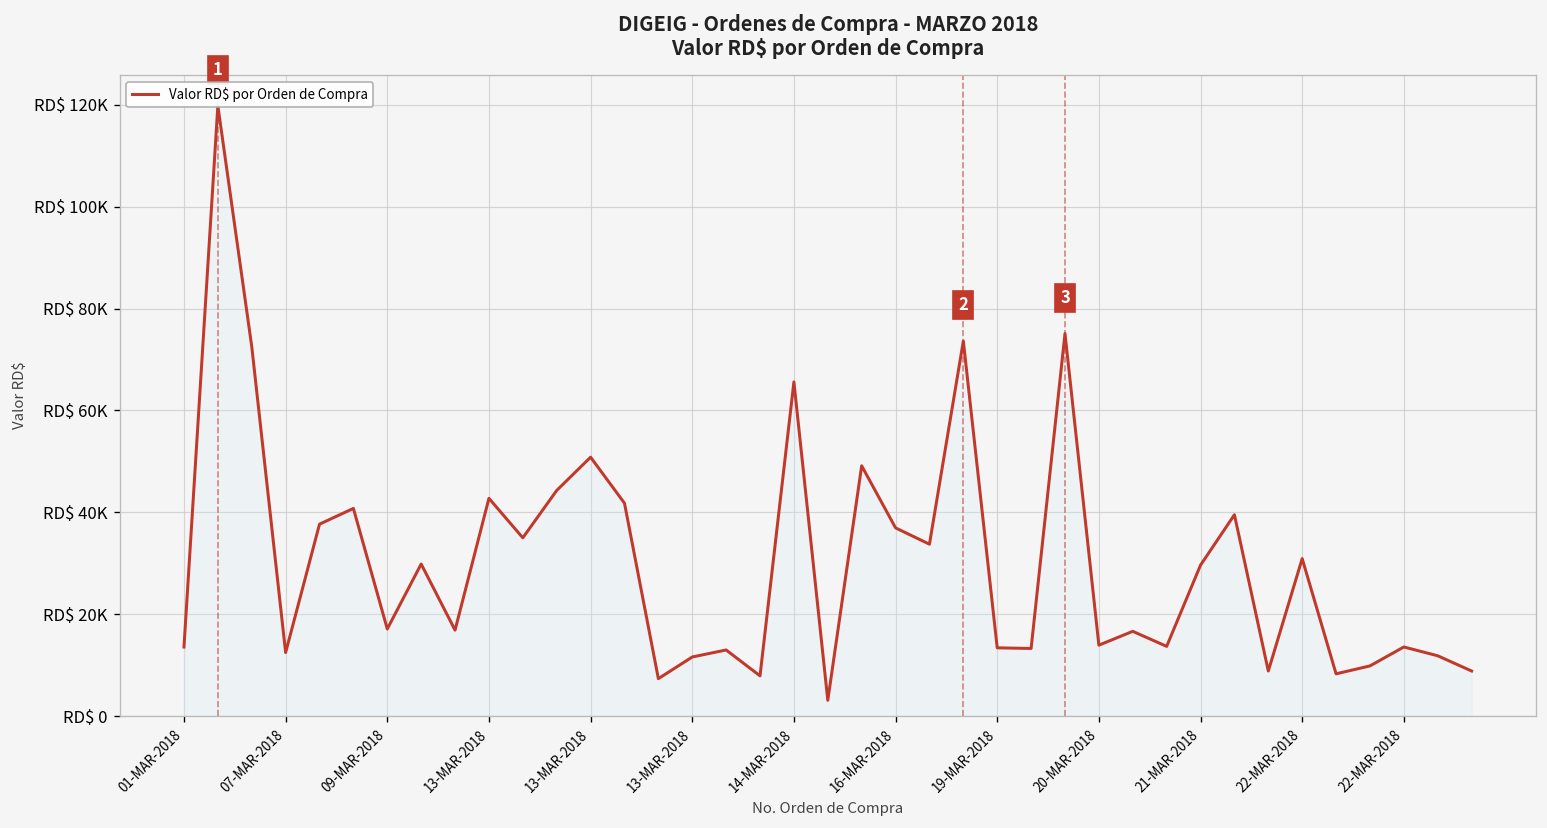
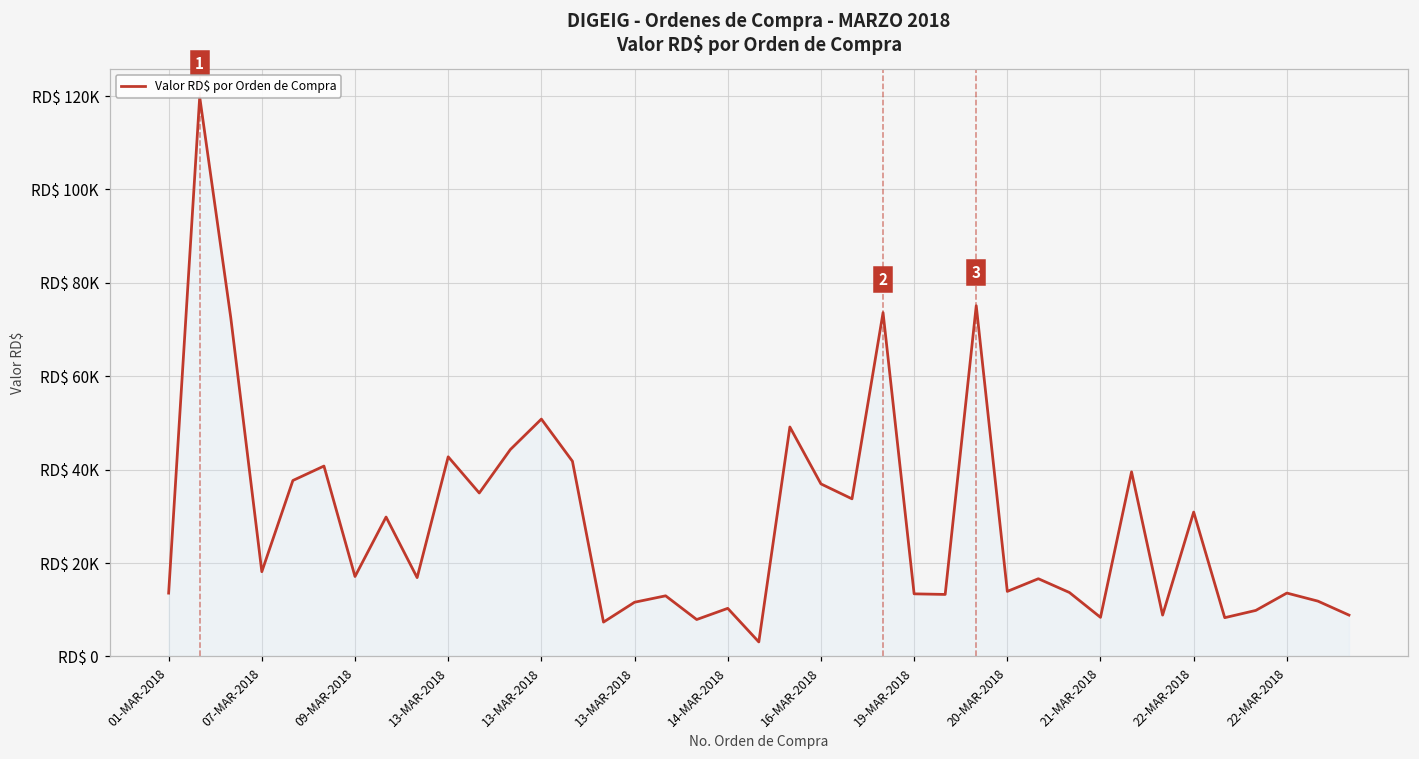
07-MAR-2018: RD$ 12000 -> RD$ 18000
14-MAR-2018: RD$ 66000 -> RD$ 10000
21-MAR-2018: RD$ 30000 -> RD$ 8000
